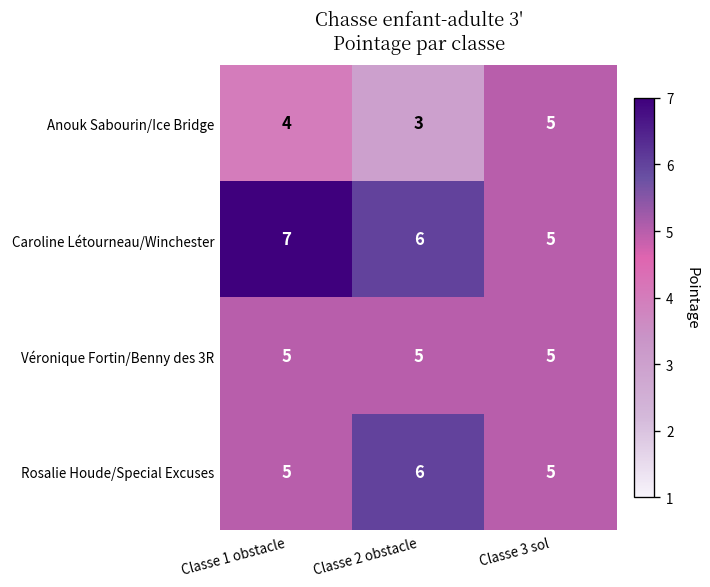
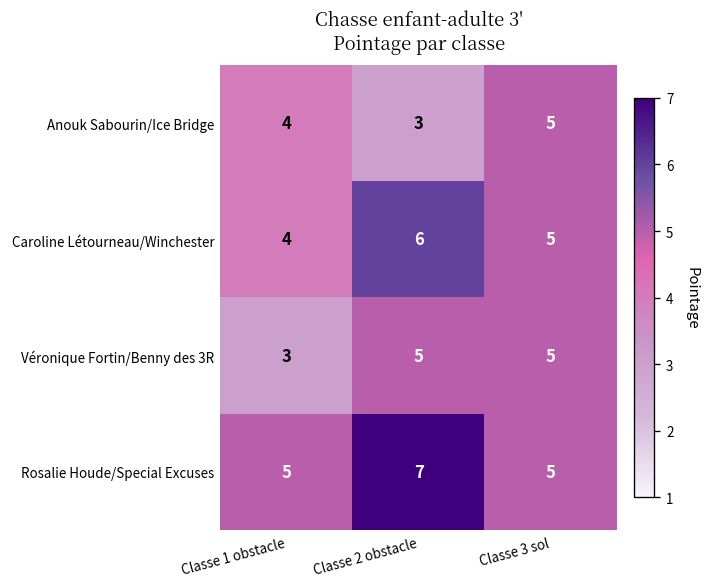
Caroline Létourneau/Winchester, Classe 1 obstacle: 7 -> 4
Véronique Fortin/Benny des 3R, Classe 1 obstacle: 5 -> 3
Rosalie Houde/Special Excuses, Classe 2 obstacle: 6 -> 7
